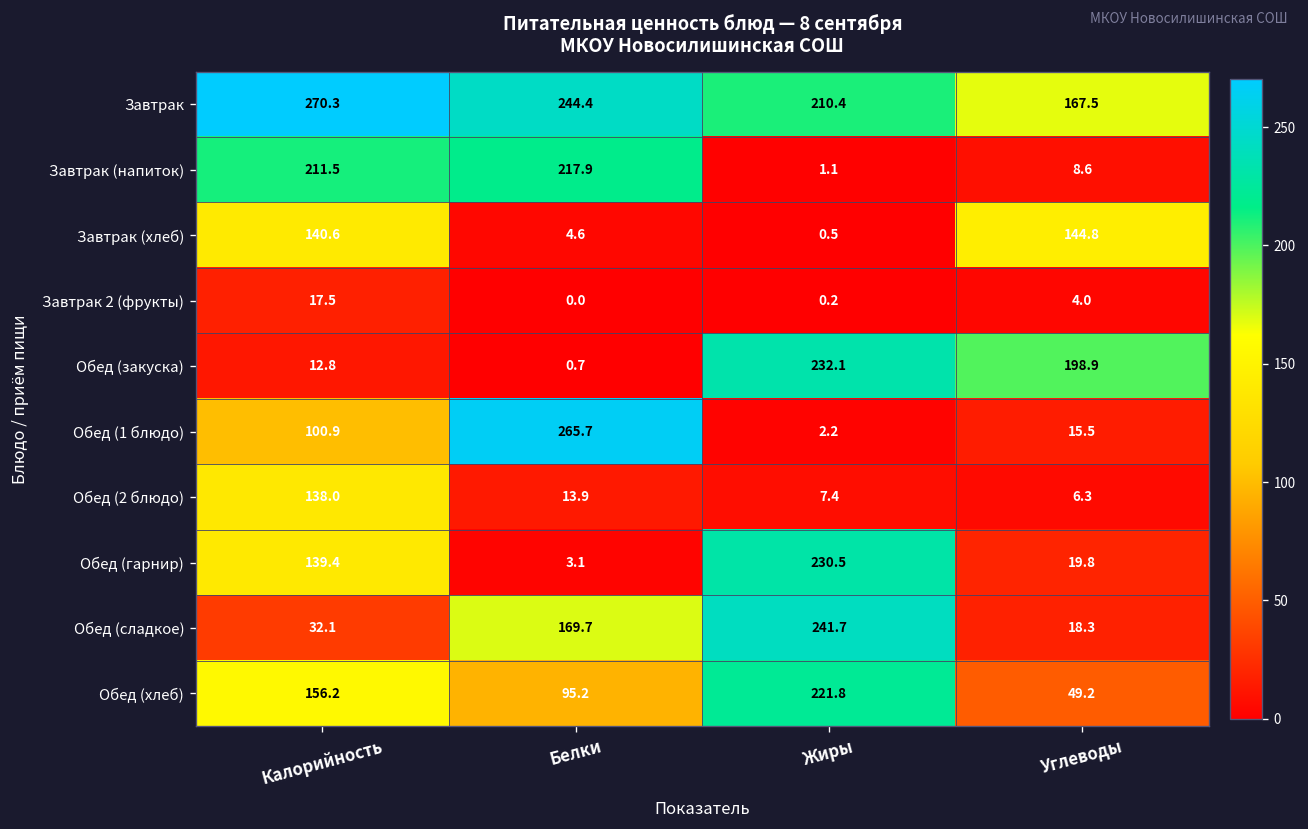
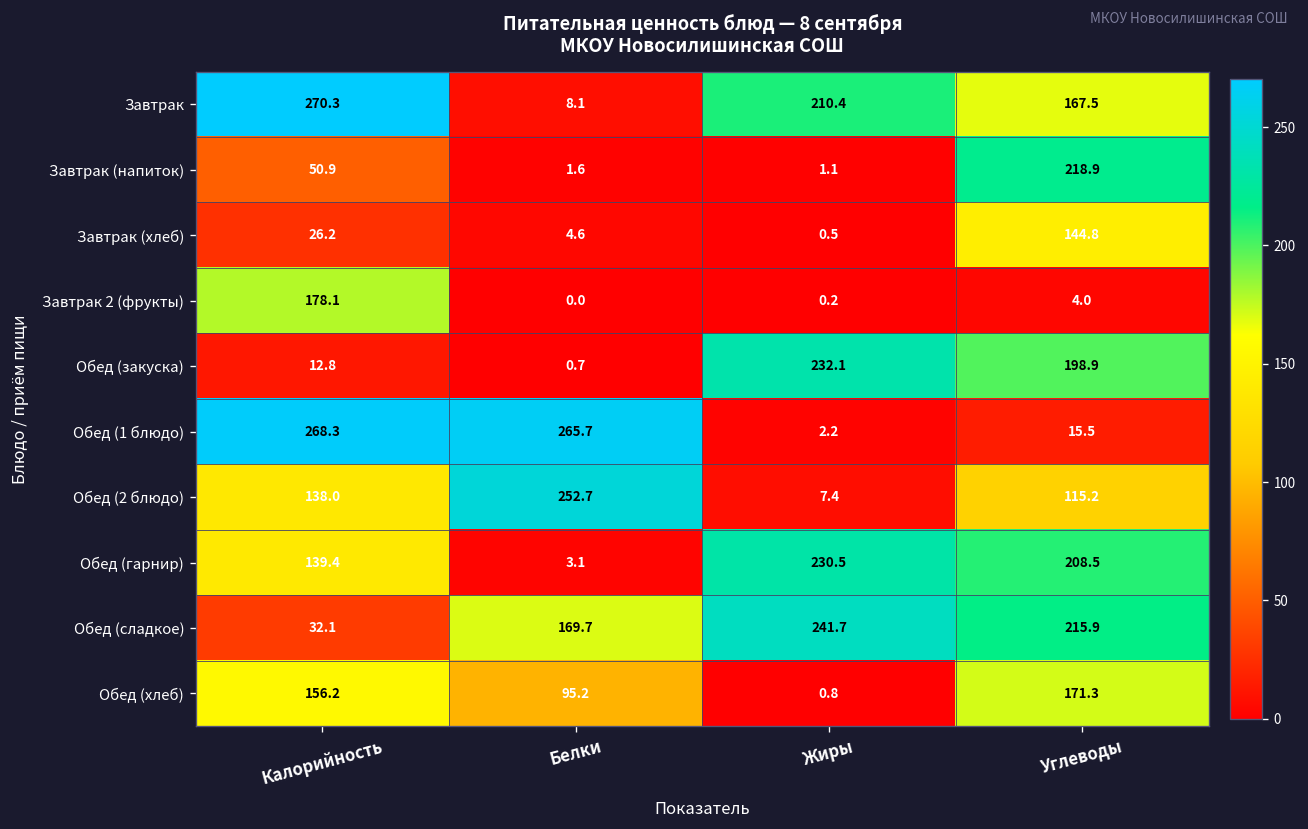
Завтрак, Белки: 244.4 -> 8.1
Завтрак (напиток), Калорийность: 211.5 -> 50.9
Завтрак (напиток), Белки: 217.9 -> 1.6
Завтрак (напиток), Углеводы: 8.6 -> 218.9
Завтрак (хлеб), Калорийность: 140.6 -> 26.2
Завтрак 2 (фрукты), Калорийность: 17.5 -> 178.1
Обед (1 блюдо), Калорийность: 100.9 -> 268.3
Обед (2 блюдо), Белки: 13.9 -> 252.7
Обед (2 блюдо), Углеводы: 6.3 -> 115.2
Обед (гарнир), Углеводы: 19.8 -> 208.5
Обед (сладкое), Углеводы: 18.3 -> 215.9
Обед (хлеб), Жиры: 221.8 -> 0.8
Обед (хлеб), Углеводы: 49.2 -> 171.3
